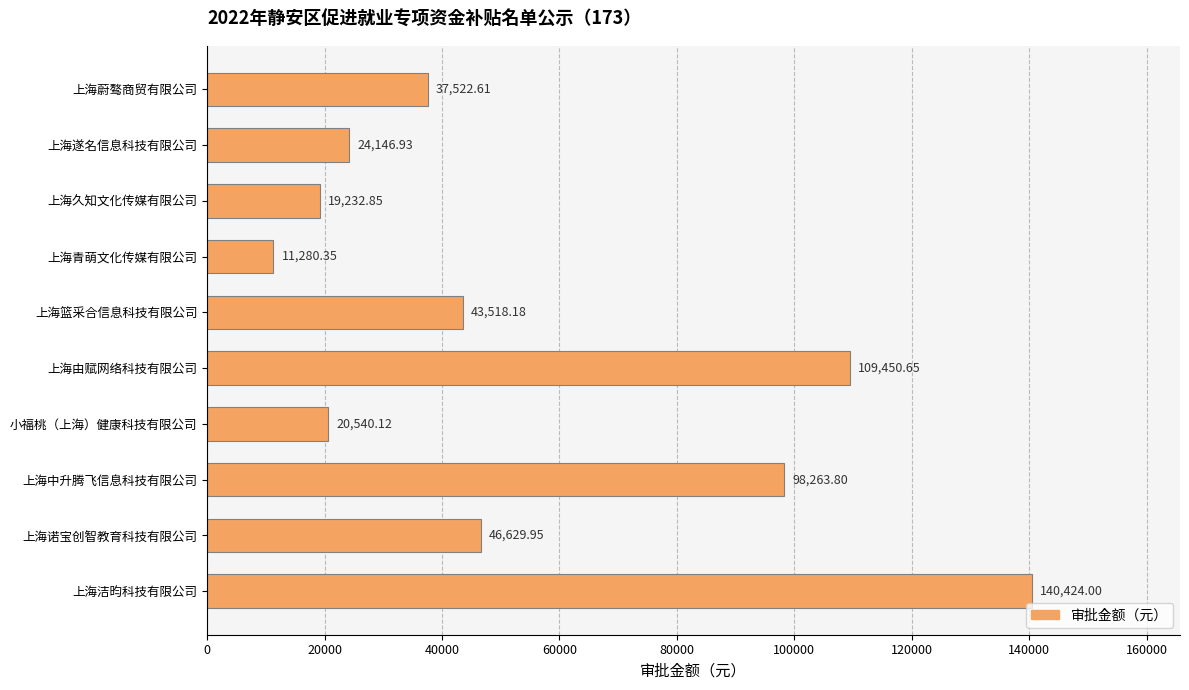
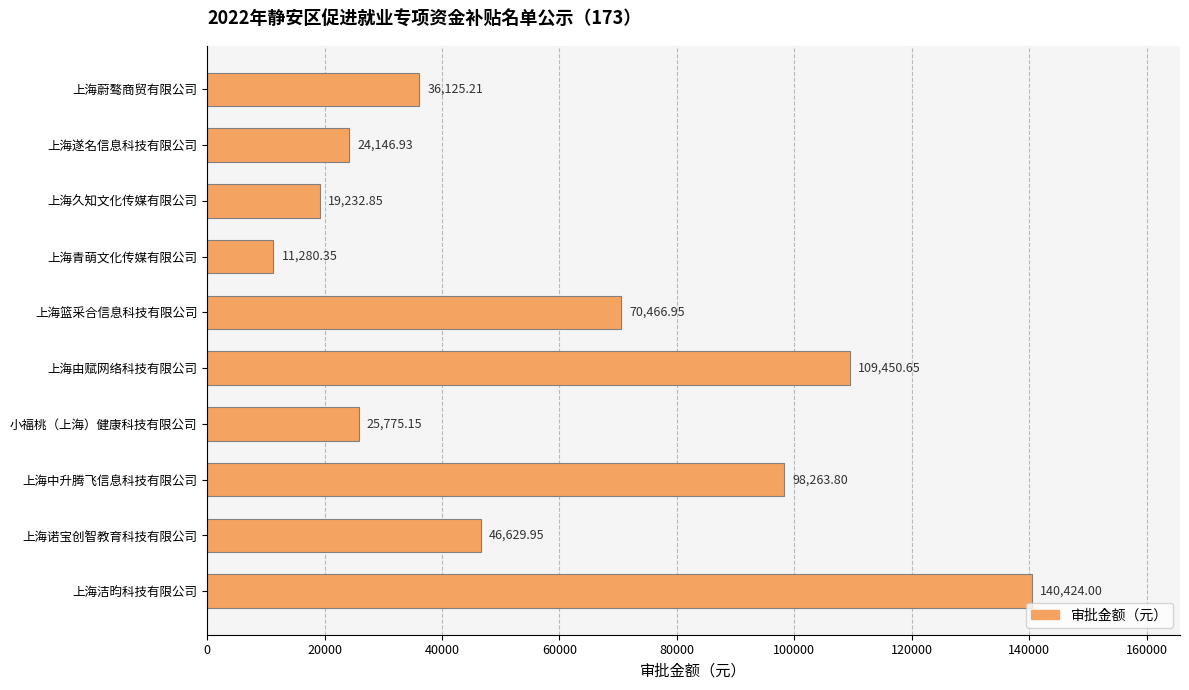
上海蔚骜商贸有限公司: 37,522.61 -> 36,125.21
上海篮采合信息科技有限公司: 43,518.18 -> 70,466.95
小福桃（上海）健康科技有限公司: 20,540.12 -> 25,775.15
